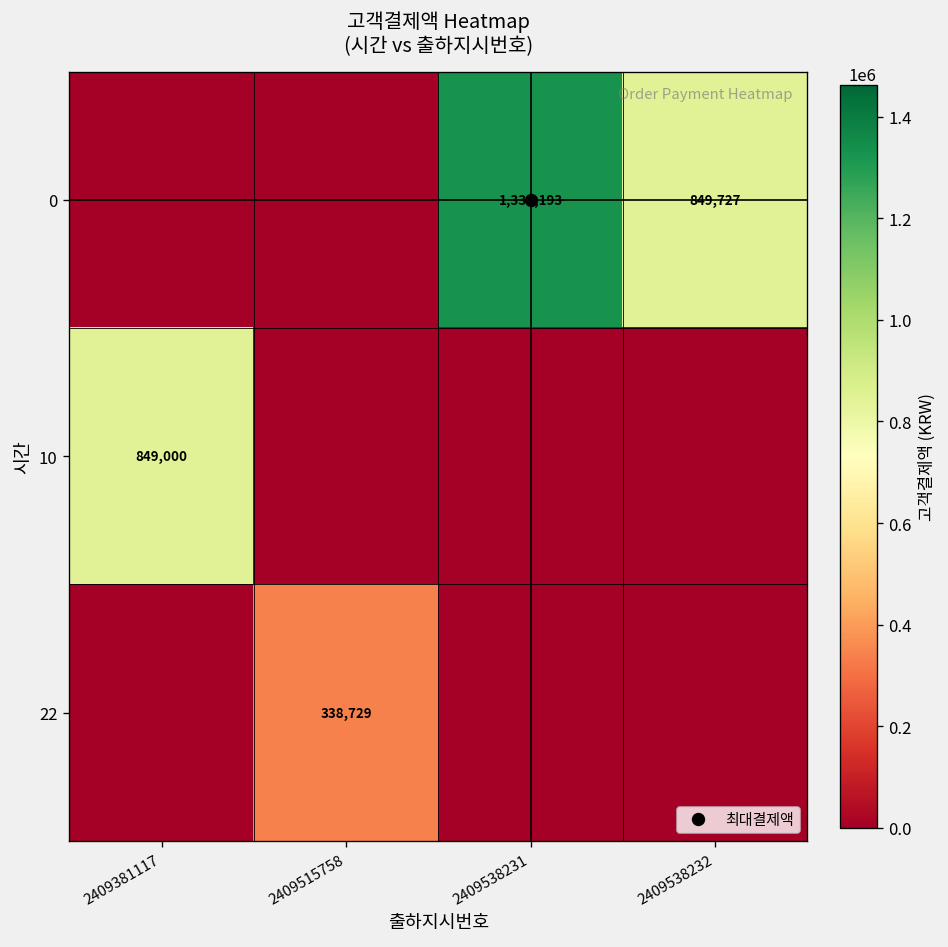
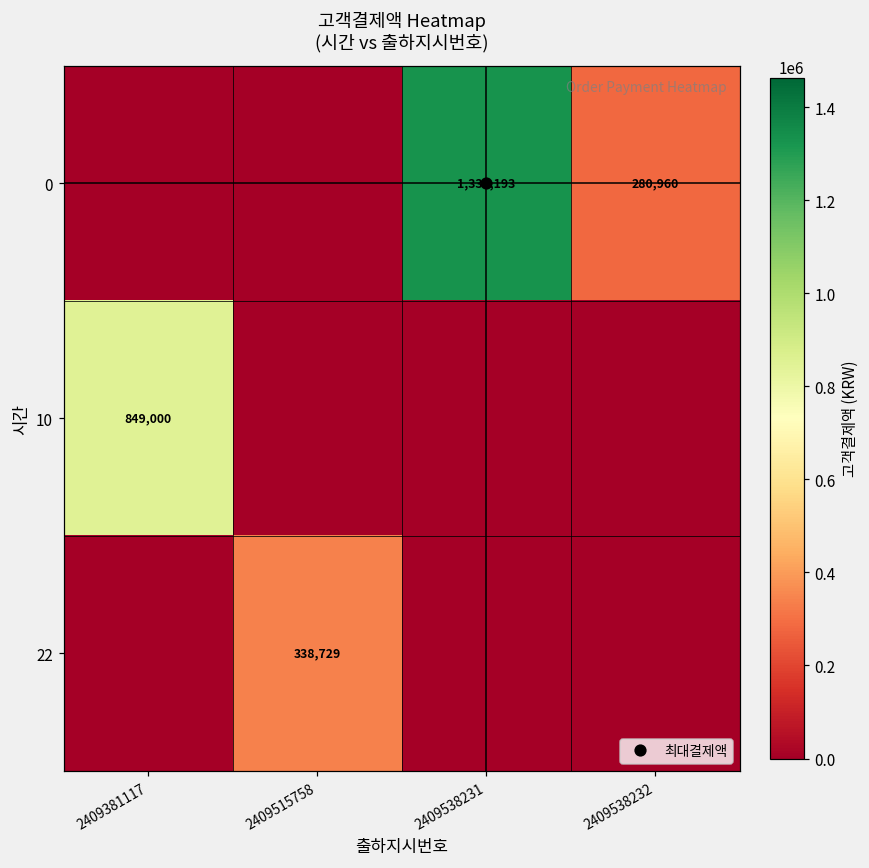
0, 2409538232: 849,727 -> 280,960
